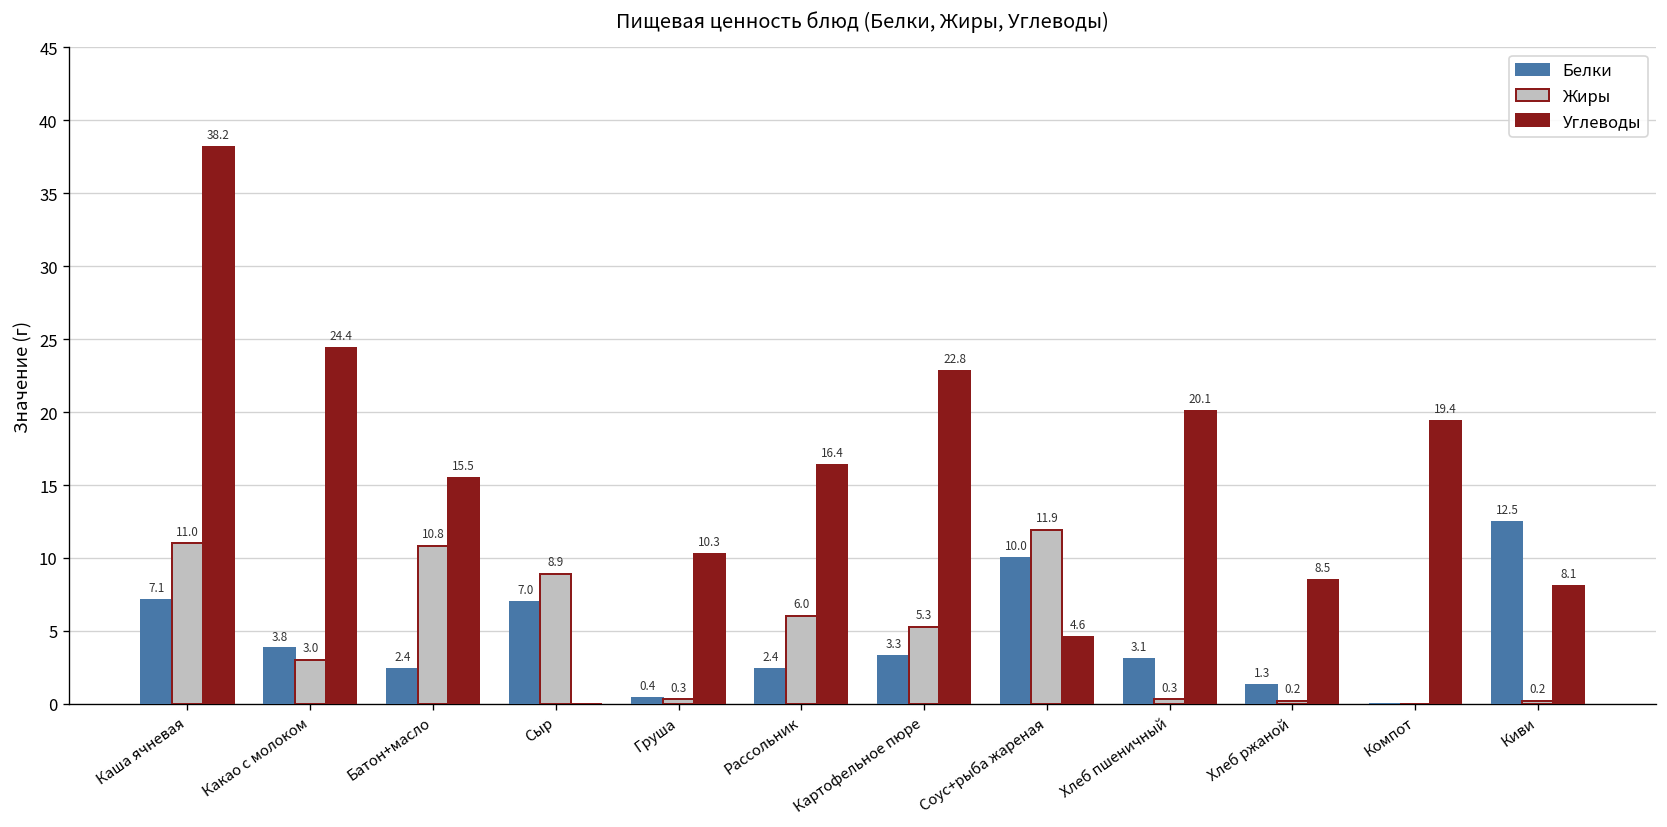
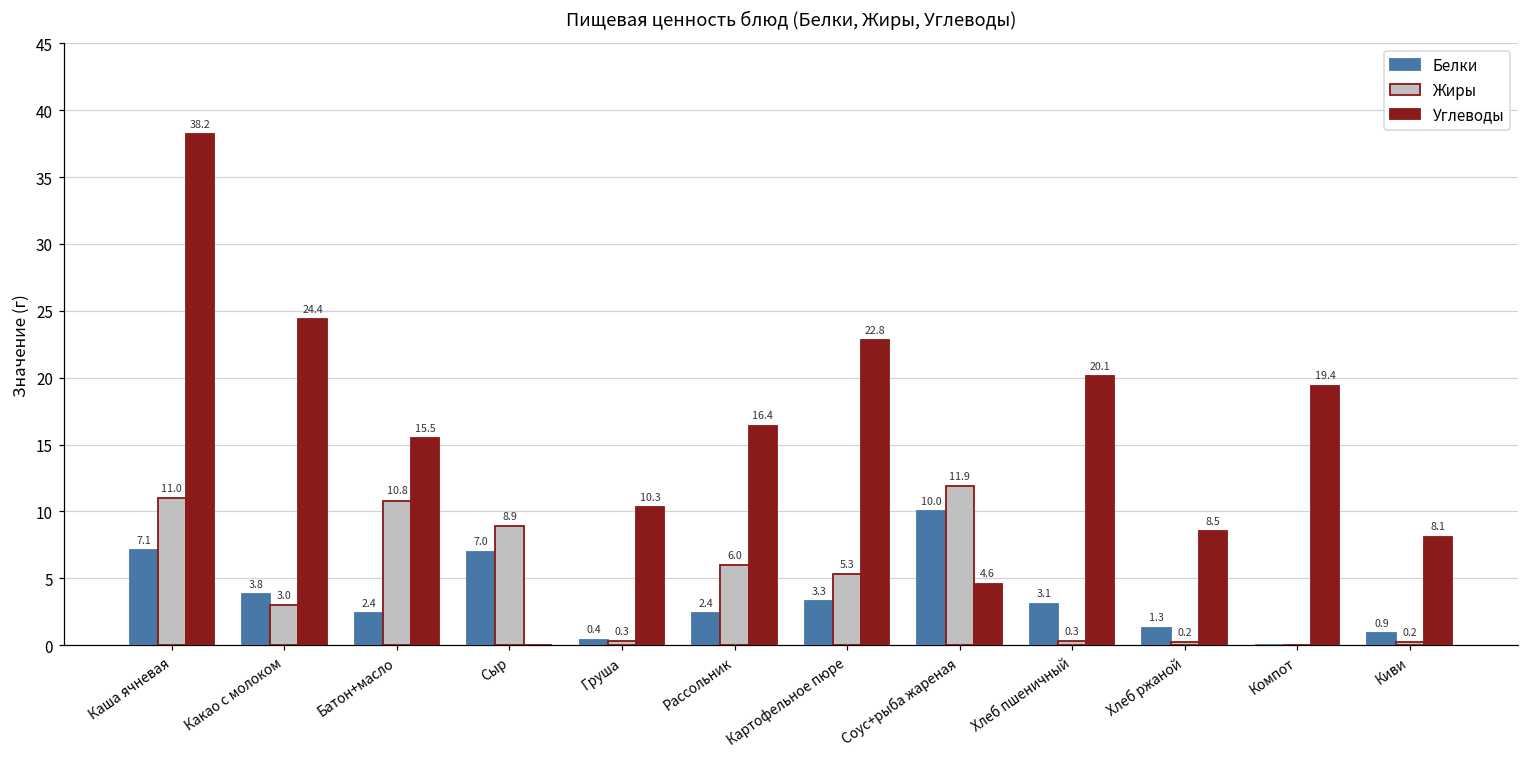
Белки, Киви: 12.5 -> 0.9
